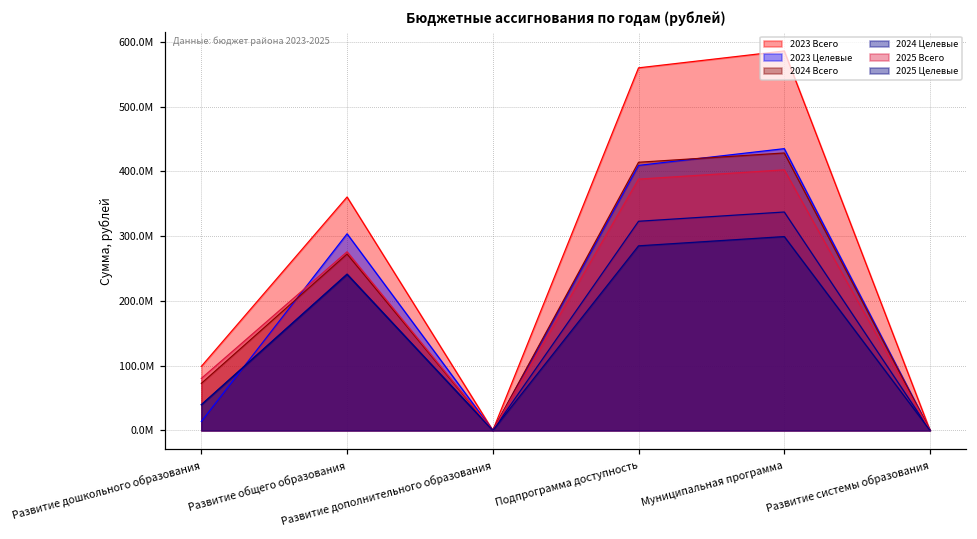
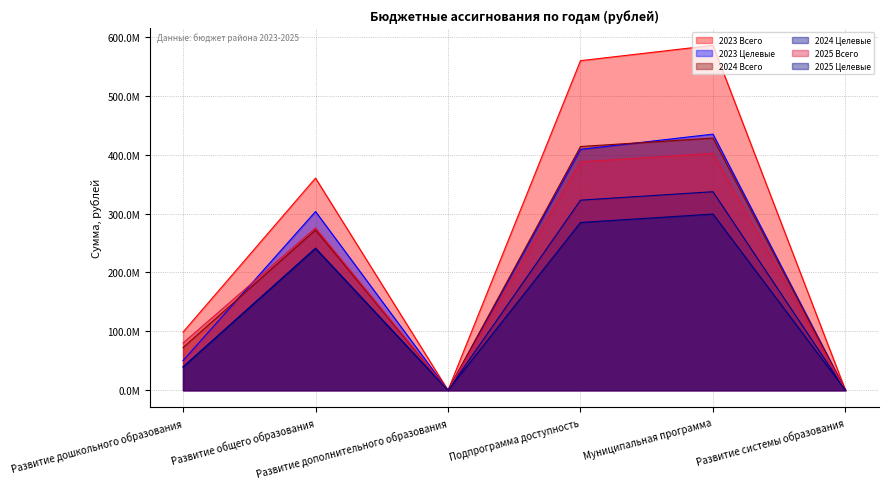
2023 Целевые, Развитие дошкольного образования: 10000000 -> 50000000
